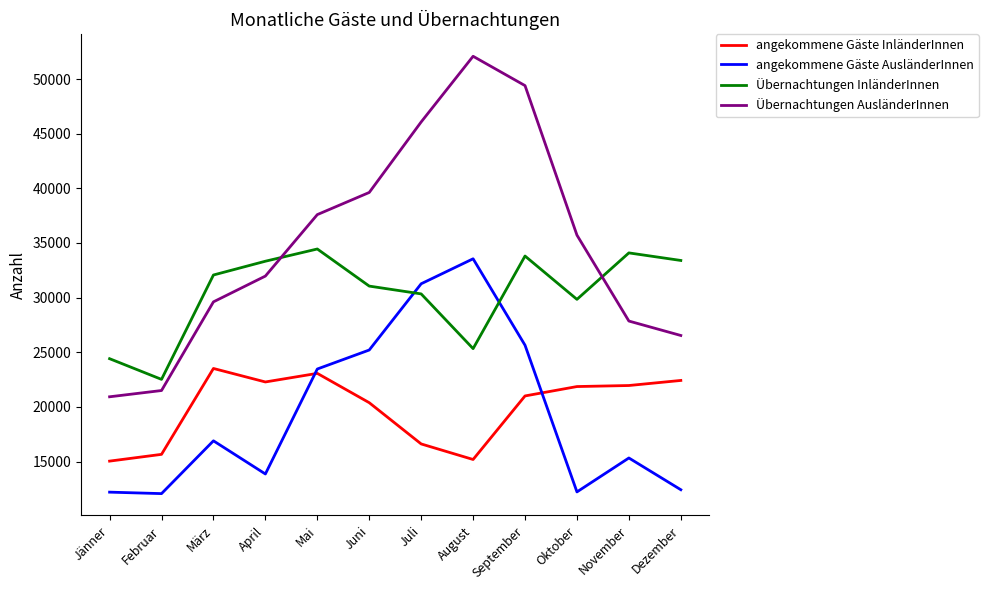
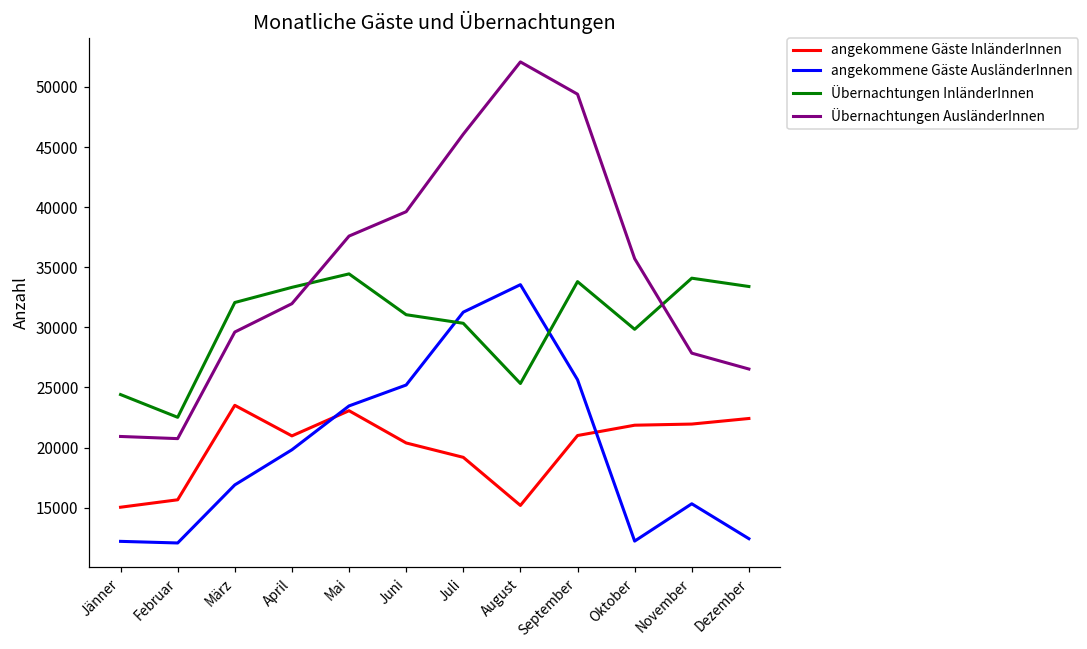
Übernachtungen AusländerInnen, Februar: 21500 -> 20700
angekommene Gäste InländerInnen, April: 22300 -> 21000
angekommene Gäste AusländerInnen, April: 13900 -> 19800
angekommene Gäste InländerInnen, Juli: 16600 -> 19200
